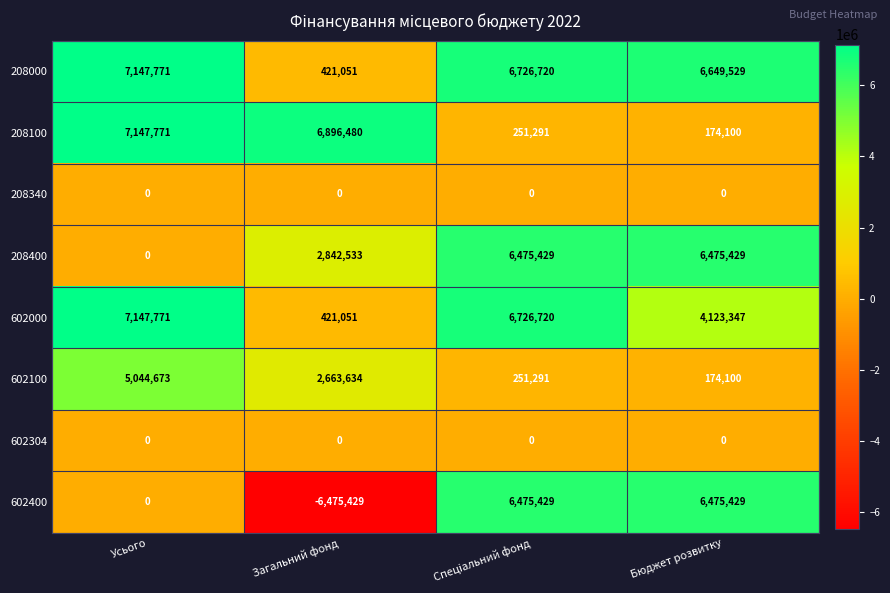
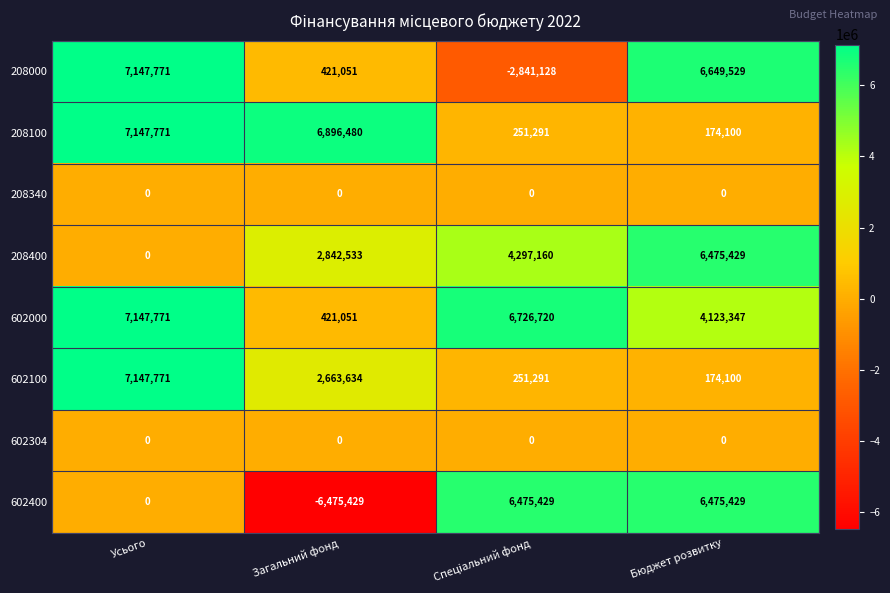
208000, Спеціальний фонд: 6,726,720 -> -2,841,128
208400, Спеціальний фонд: 6,475,429 -> 4,297,160
602100, Усього: 5,044,673 -> 7,147,771
